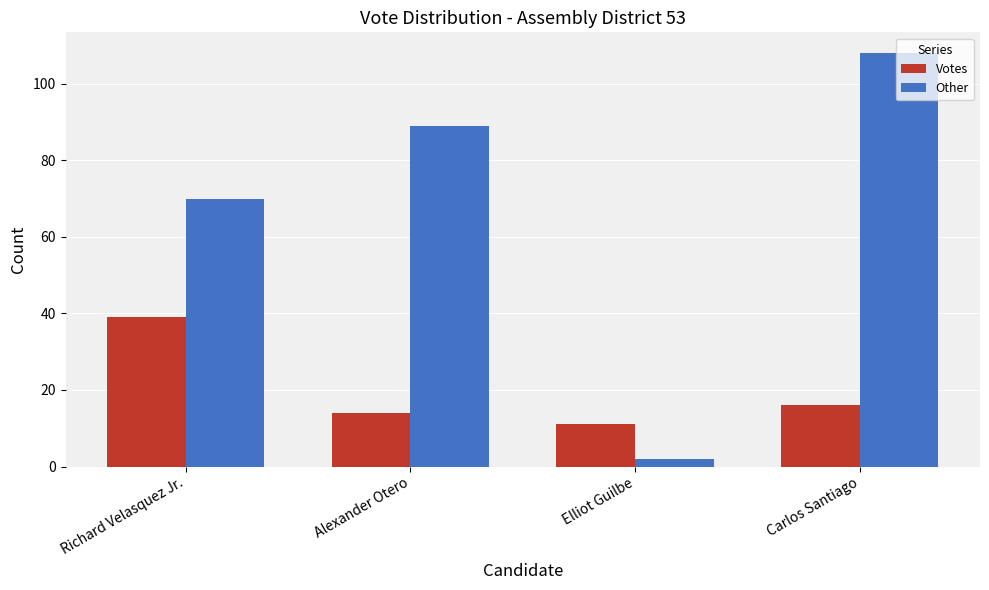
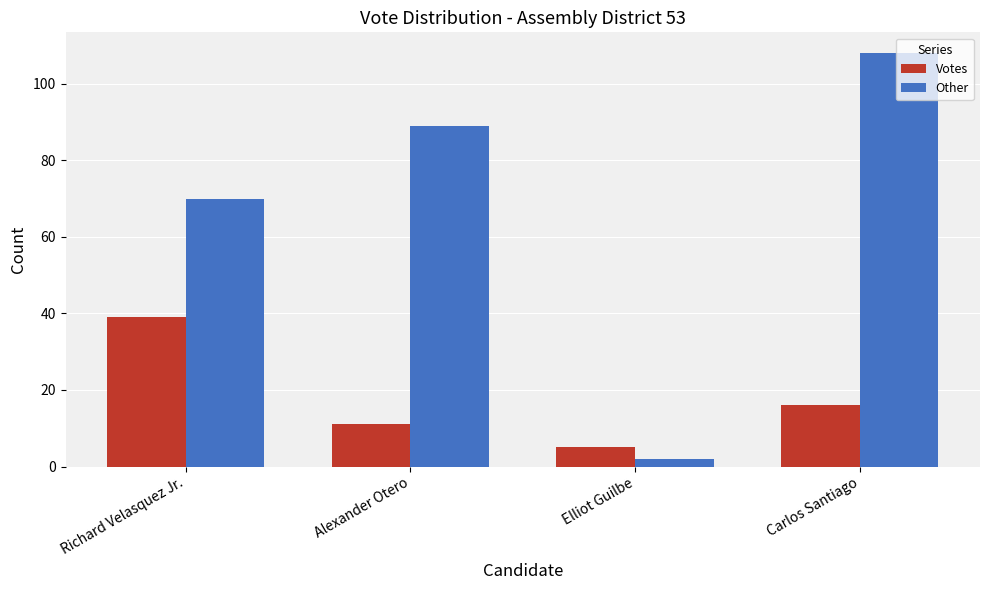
Votes, Alexander Otero: 14 -> 11
Votes, Elliot Guilbe: 11 -> 5
